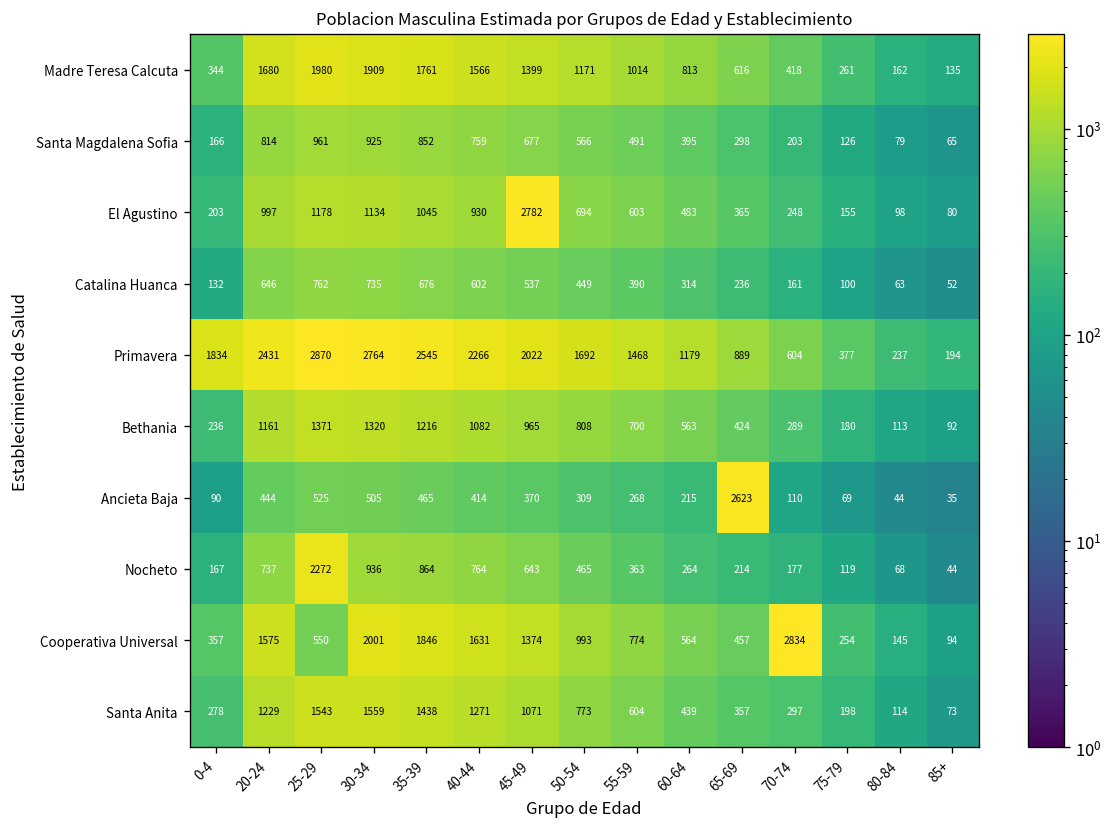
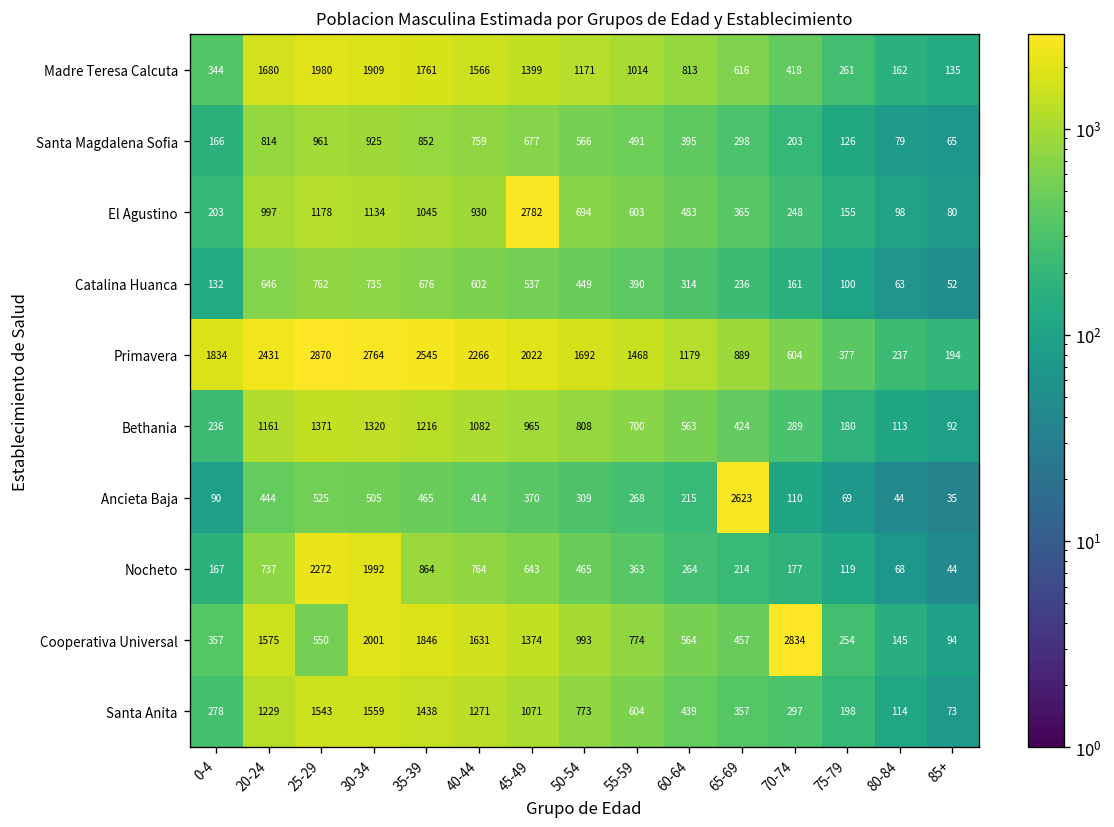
Nocheto, 30-34: 936 -> 1992
